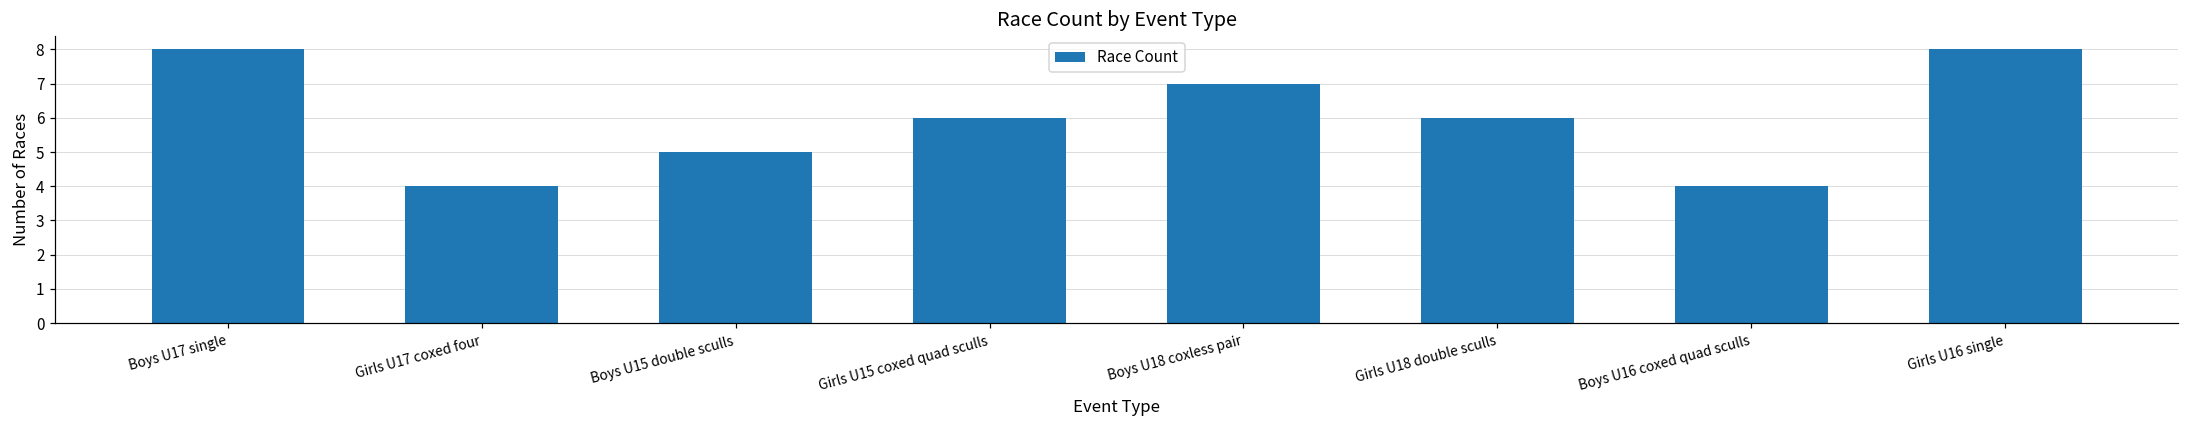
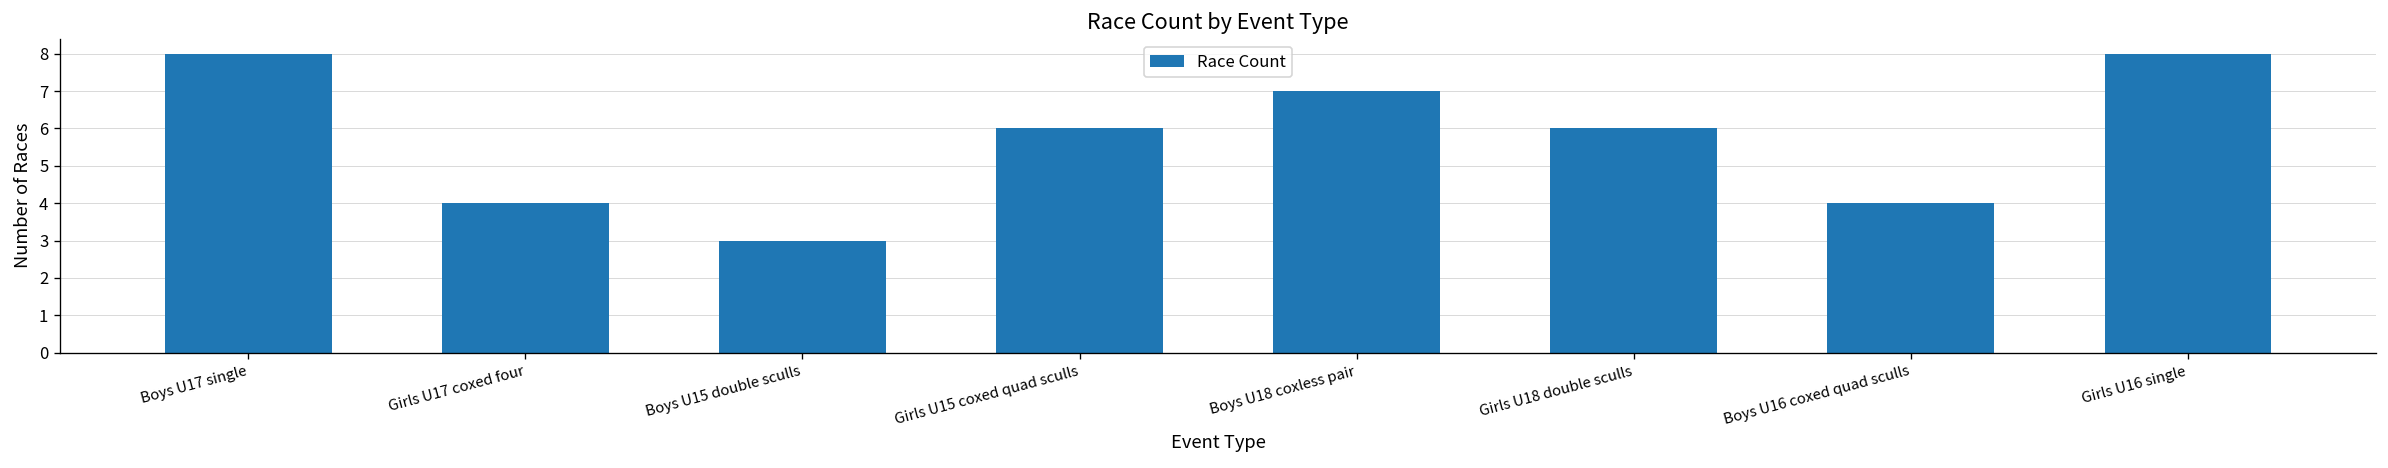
Boys U15 double sculls: 5 -> 3
